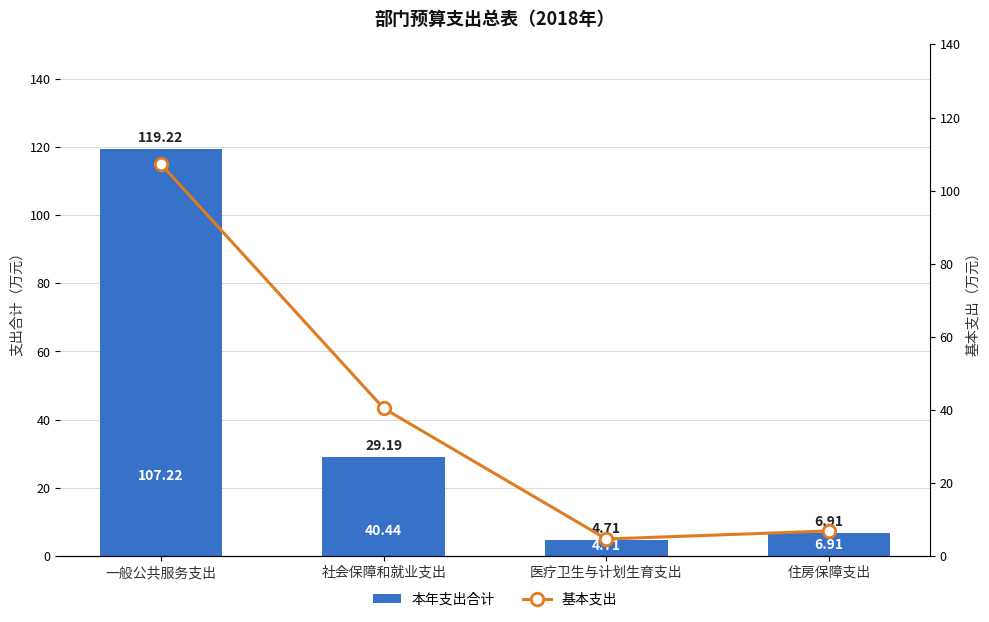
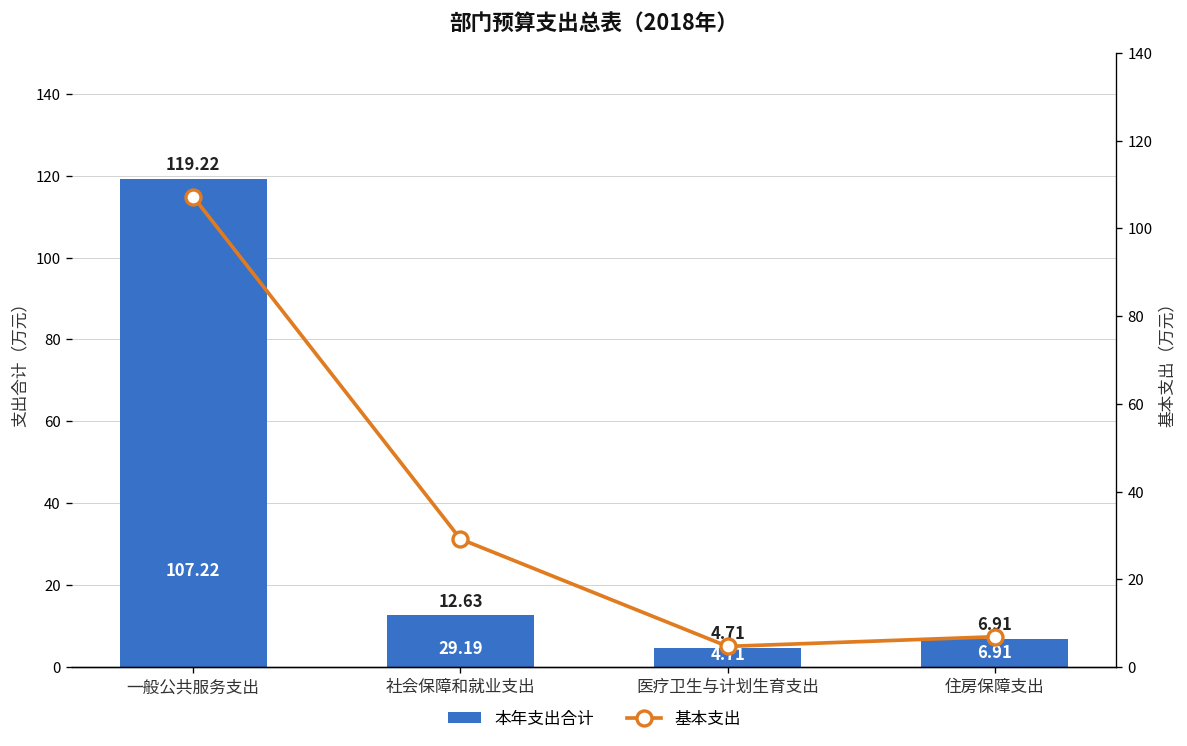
本年支出合计, 社会保障和就业支出: 29.19 -> 12.63
基本支出, 社会保障和就业支出: 40.44 -> 29.19
